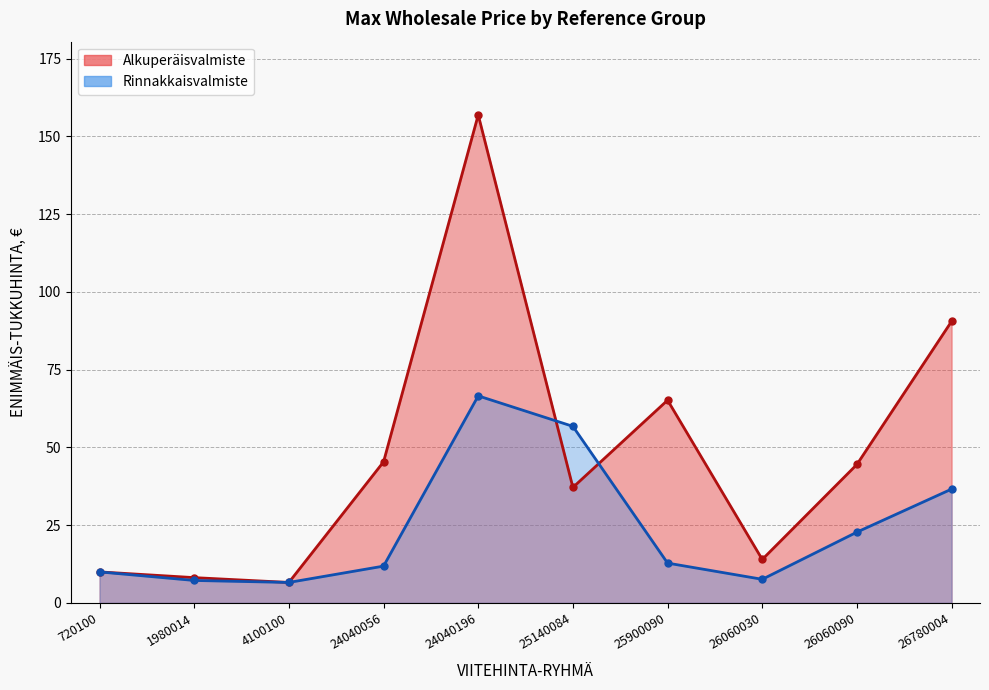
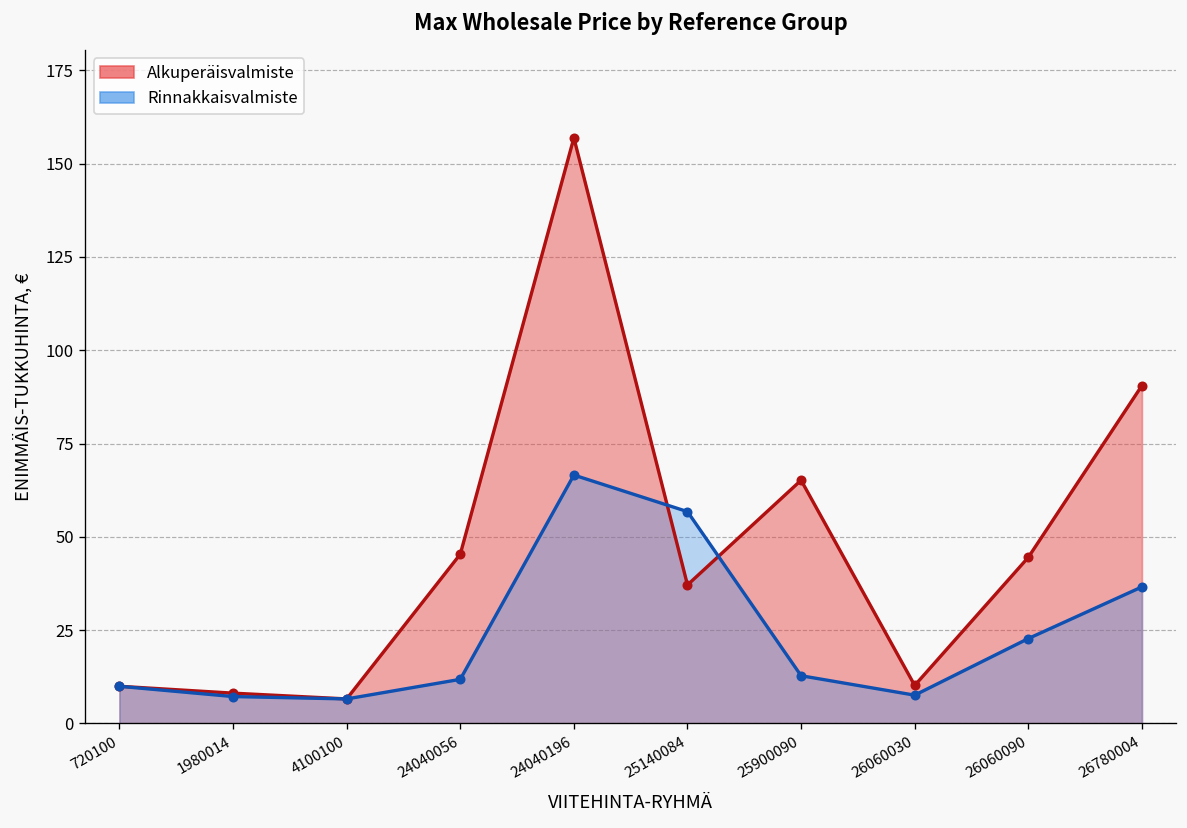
Alkuperäisvalmiste, 26060030: 14 -> 10
